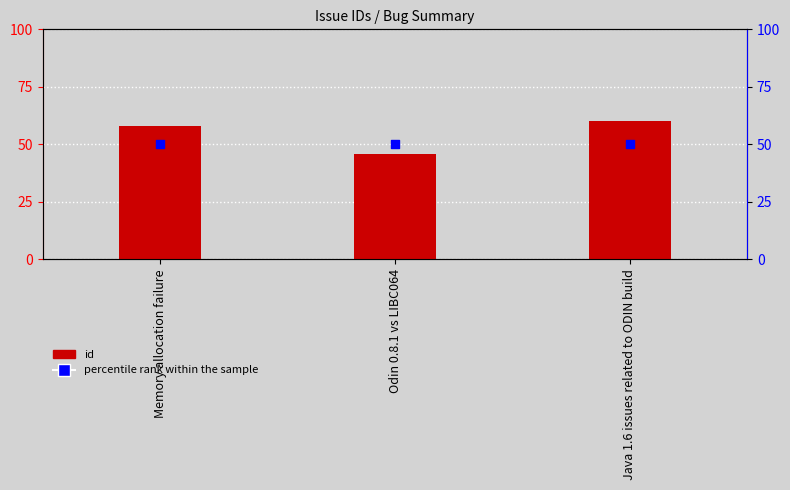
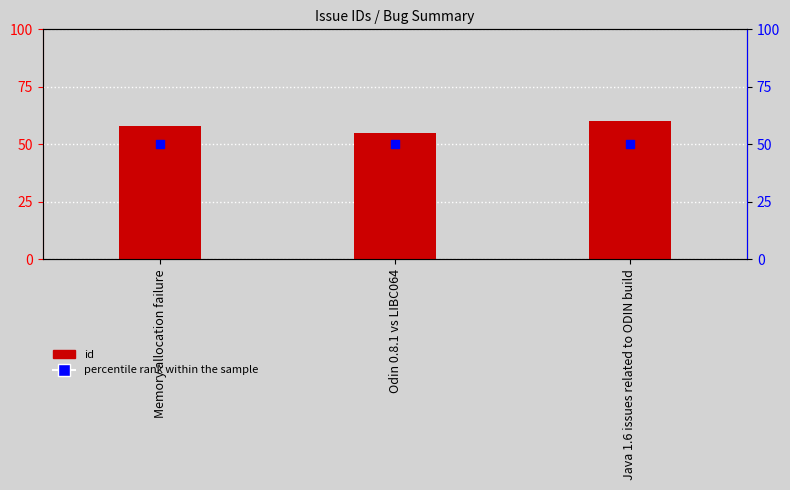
id, Odin 0.8.1 vs LIBC064: 46 -> 55
